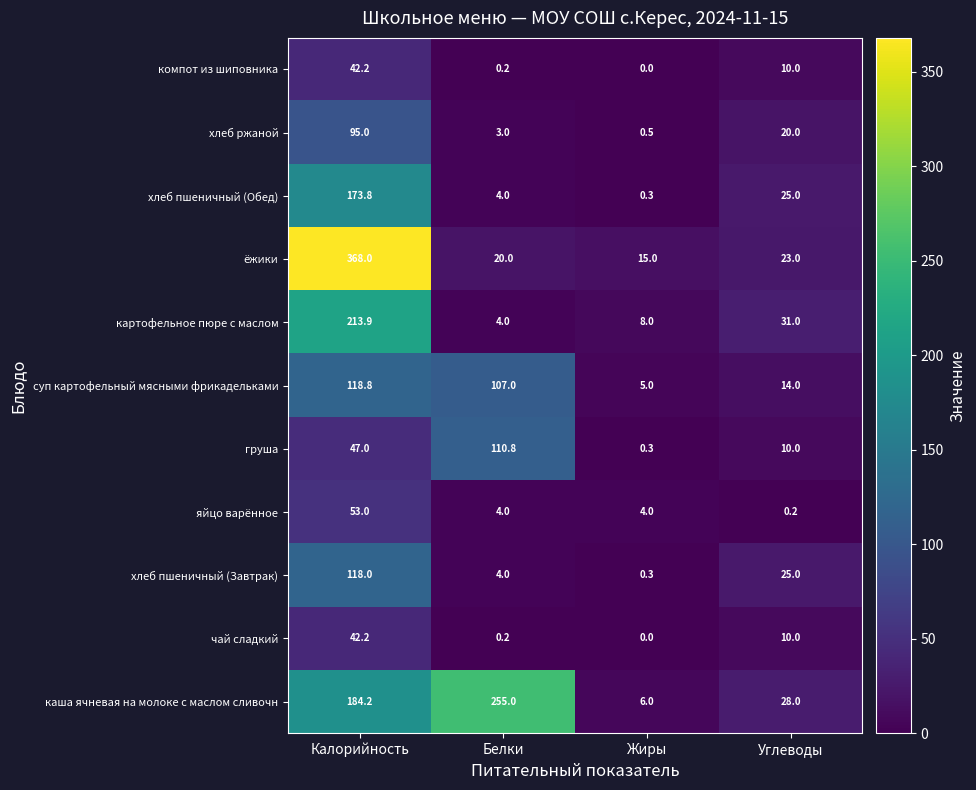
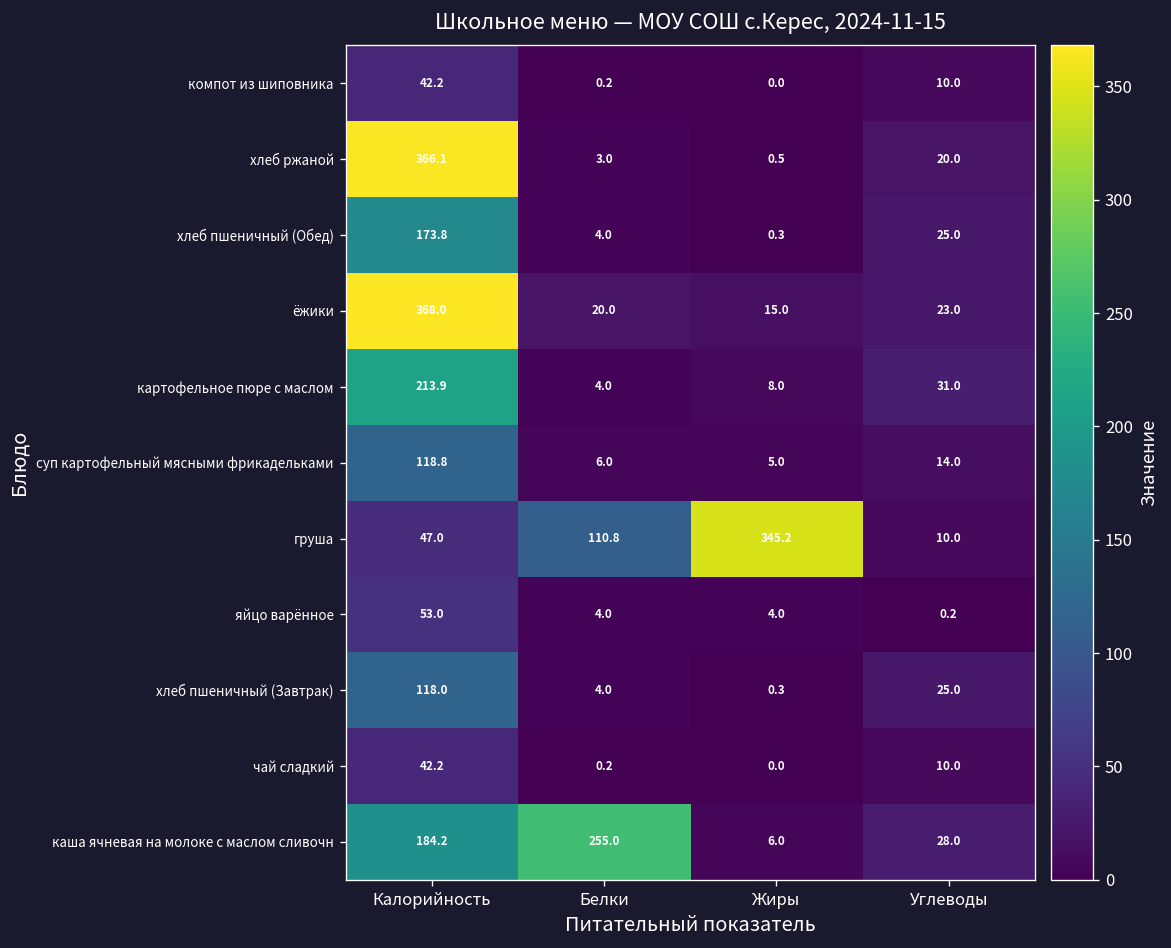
хлеб ржаной, Калорийность: 95.0 -> 366.1
суп картофельный мясными фрикадельками, Белки: 107.0 -> 6.0
груша, Жиры: 0.3 -> 345.2
